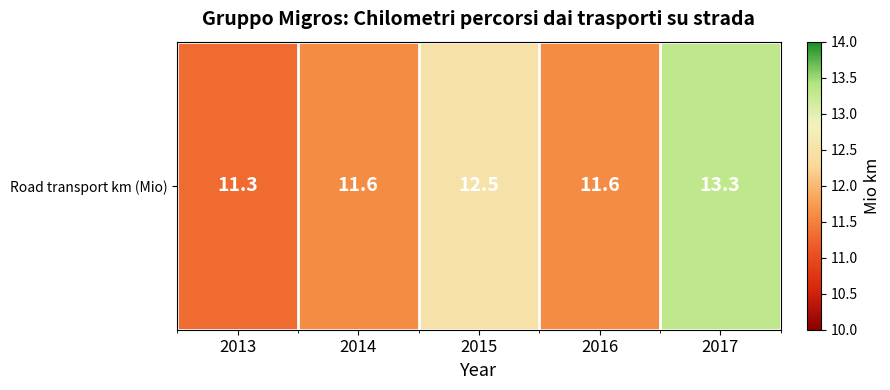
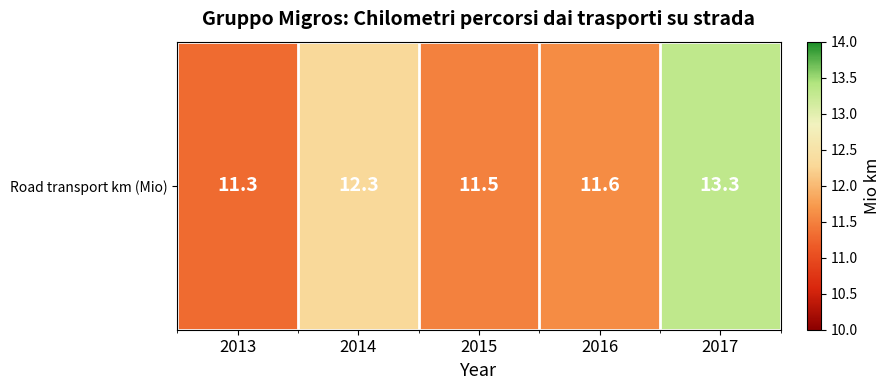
Road transport km (Mio), 2014: 11.6 -> 12.3
Road transport km (Mio), 2015: 12.5 -> 11.5
